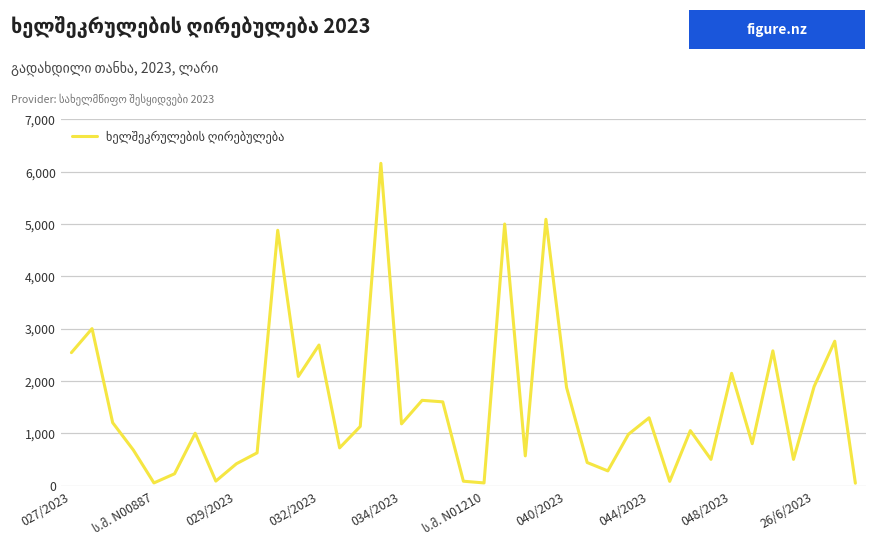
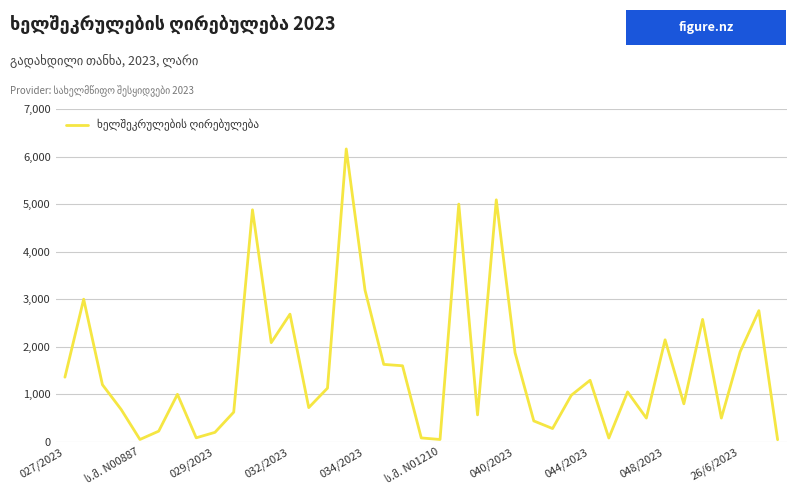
027/2023: 2,500 -> 1,400
029/2023: 400 -> 200
034/2023: 1,200 -> 3,200
